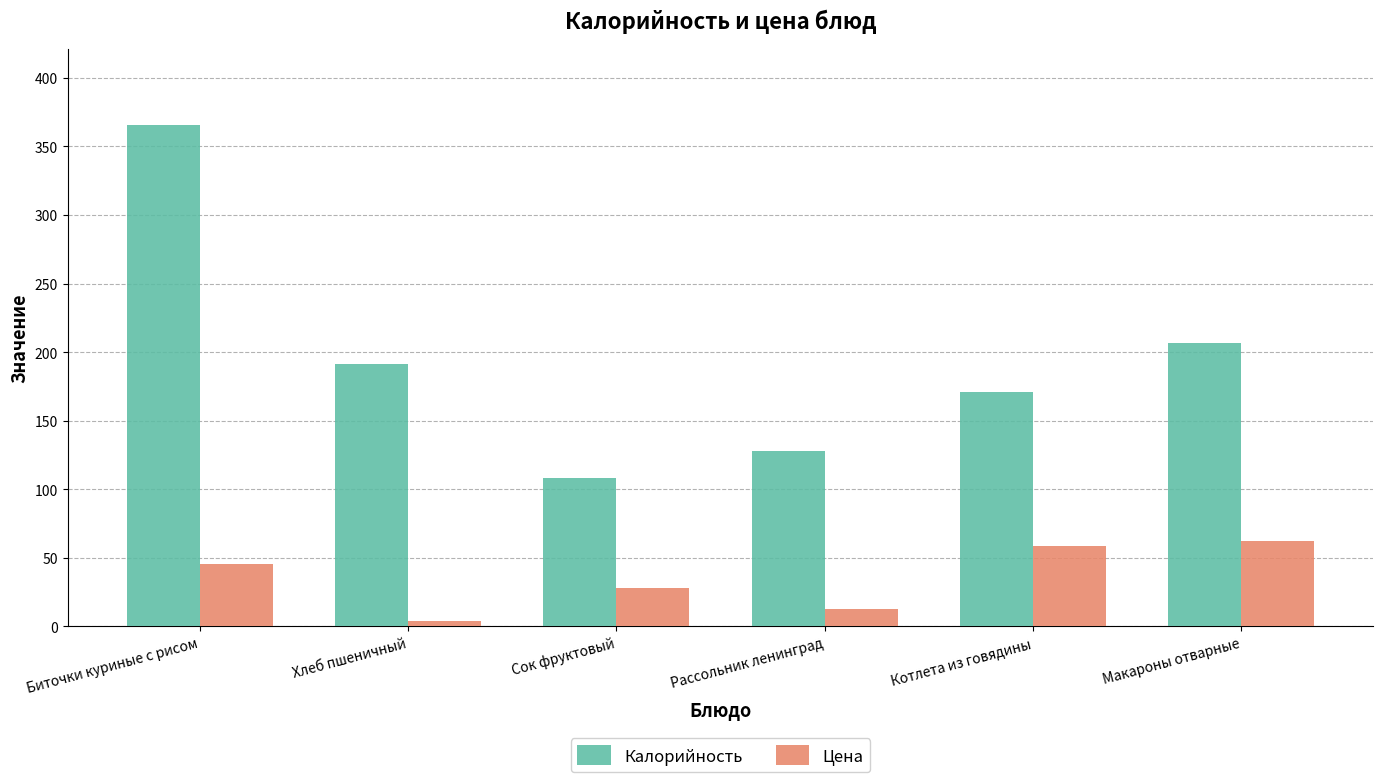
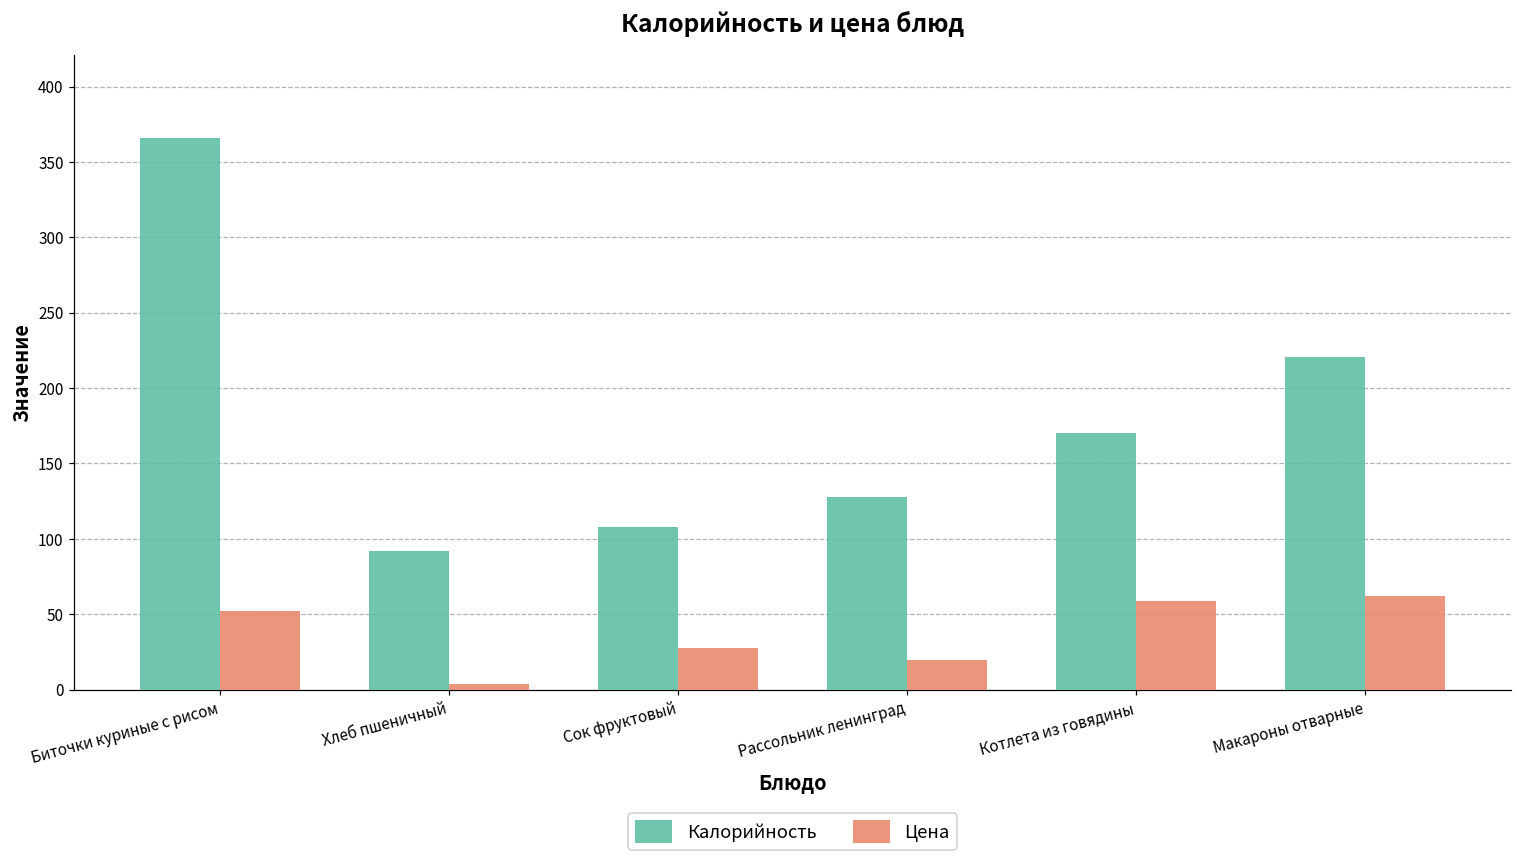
Цена, Биточки куриные с рисом: 45 -> 52
Калорийность, Хлеб пшеничный: 191 -> 92
Цена, Рассольник ленинград: 12 -> 20
Калорийность, Макароны отварные: 207 -> 221
